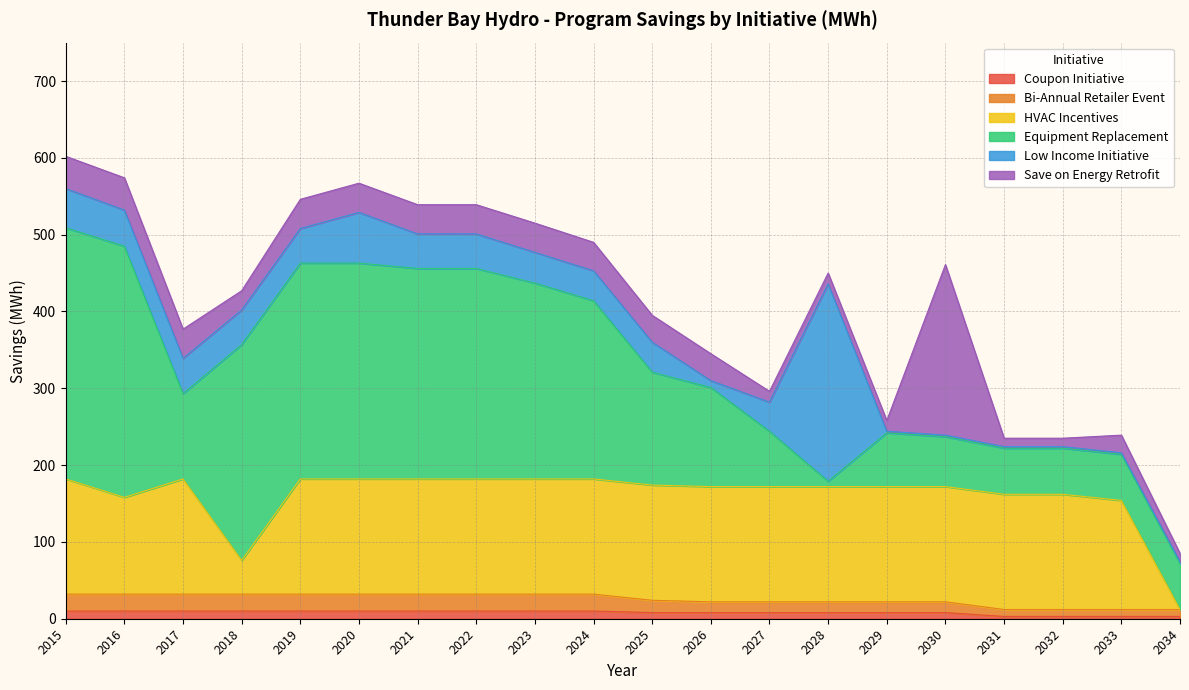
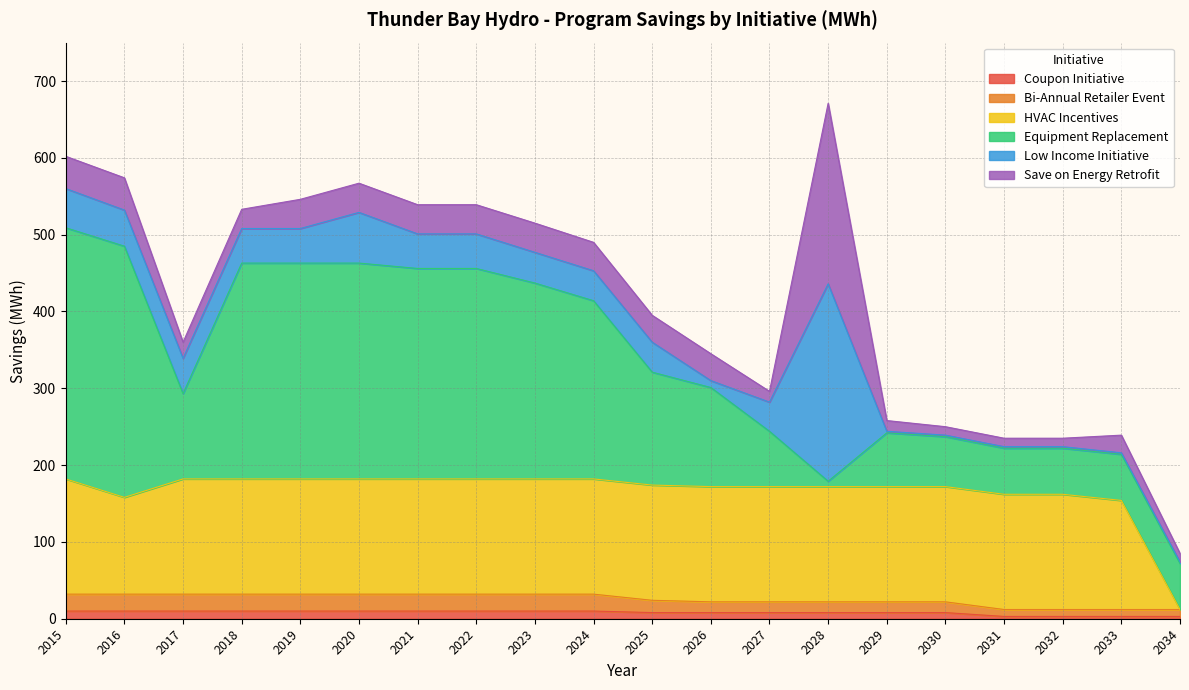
Save on Energy Retrofit, 2017: 40 -> 20
HVAC Incentives, 2018: 40 -> 150
Save on Energy Retrofit, 2028: 10 -> 240
Save on Energy Retrofit, 2030: 220 -> 10
